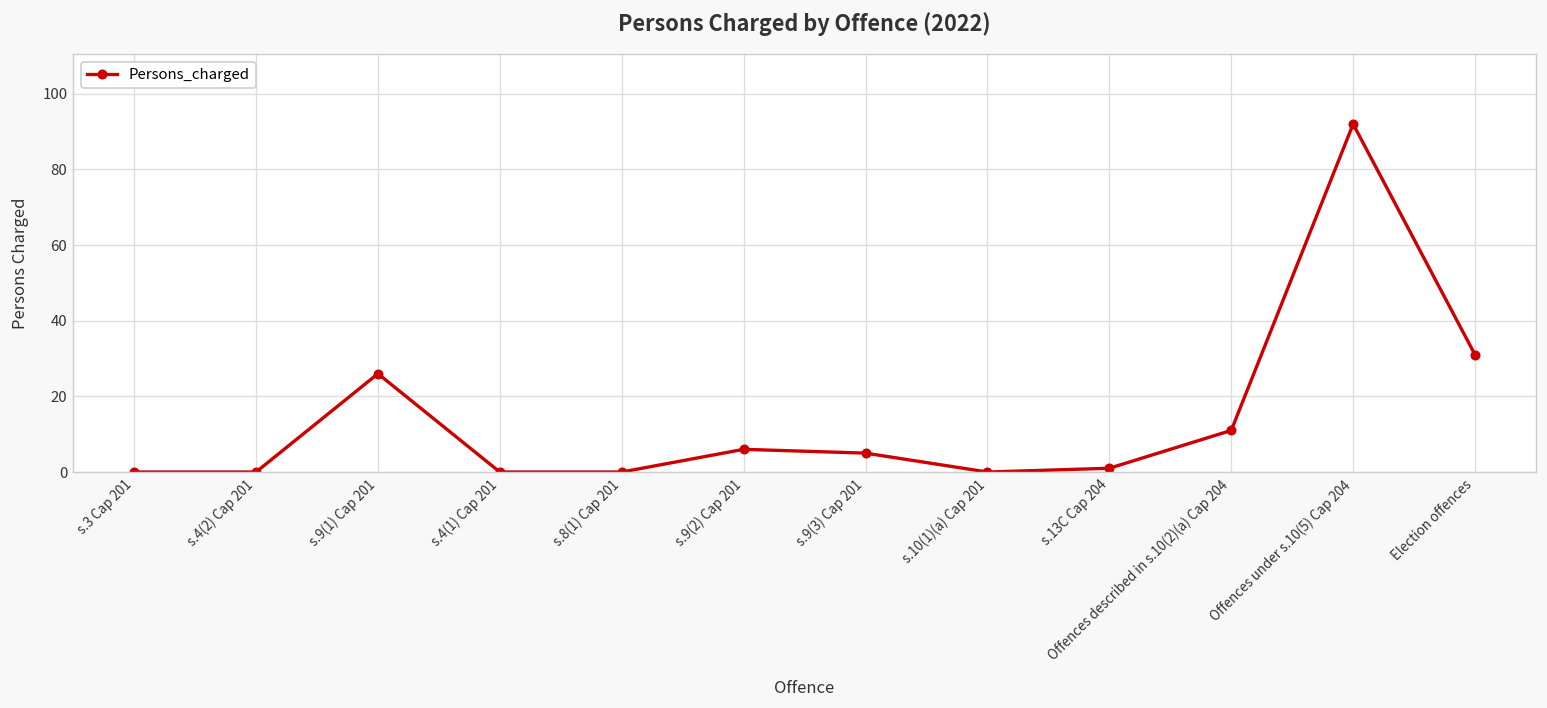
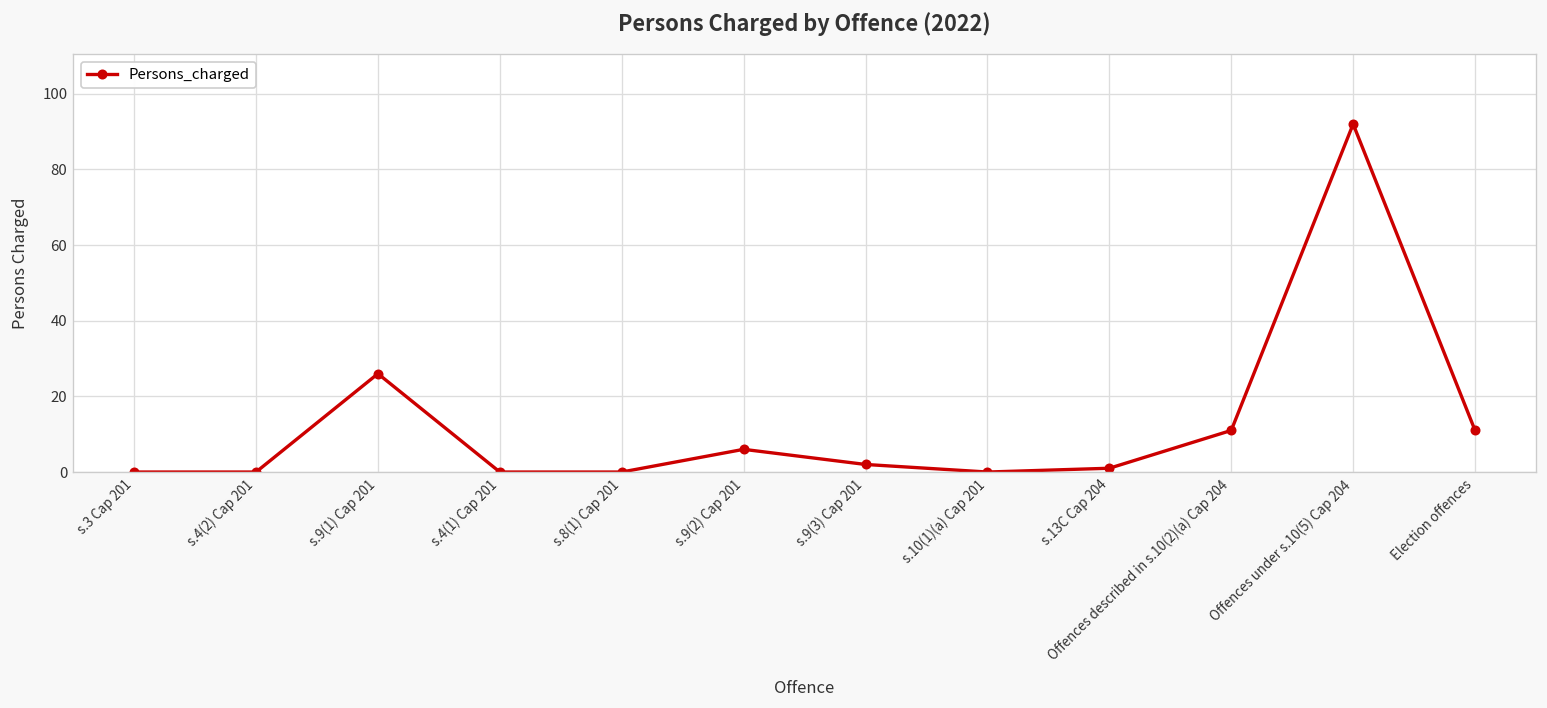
s.9(3) Cap 201: 5 -> 2
Election offences: 31 -> 11
